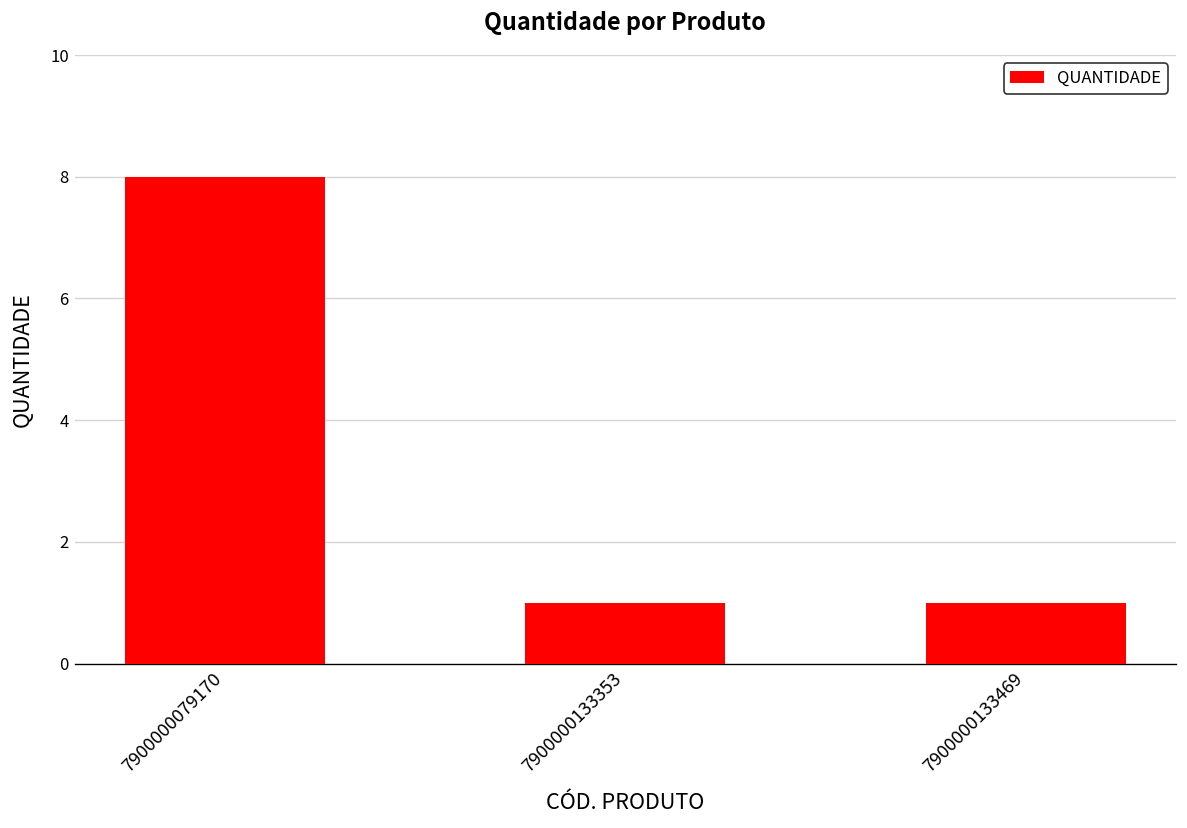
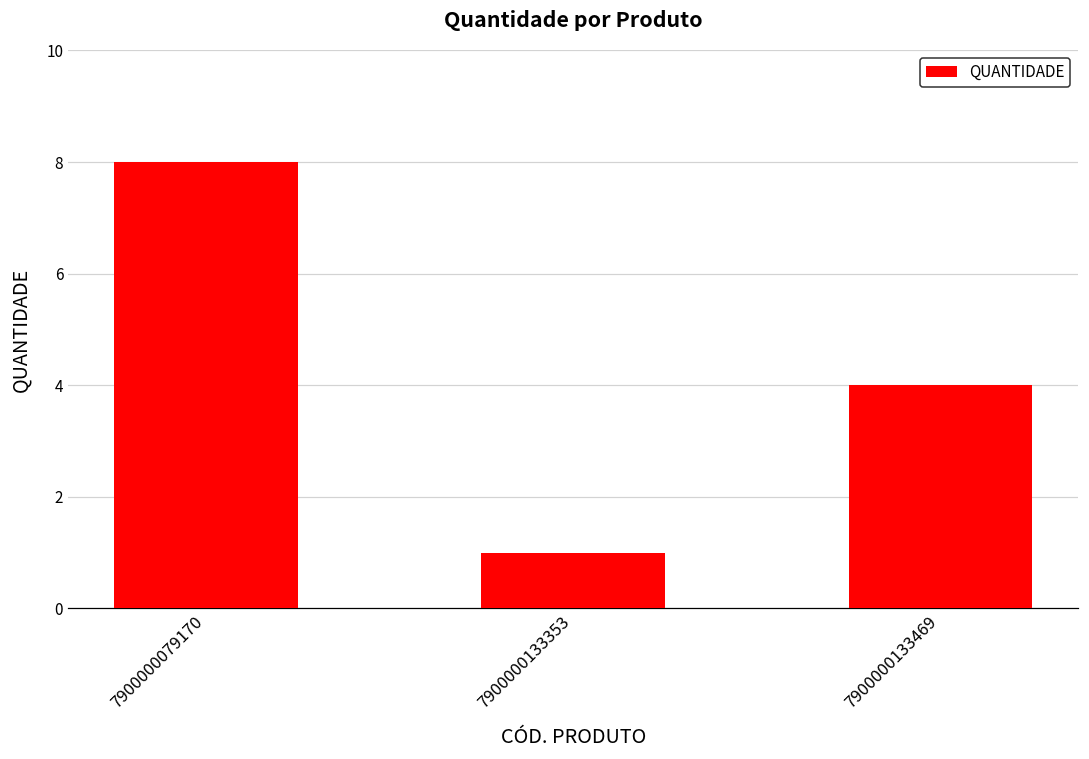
7900000133469: 1 -> 4
